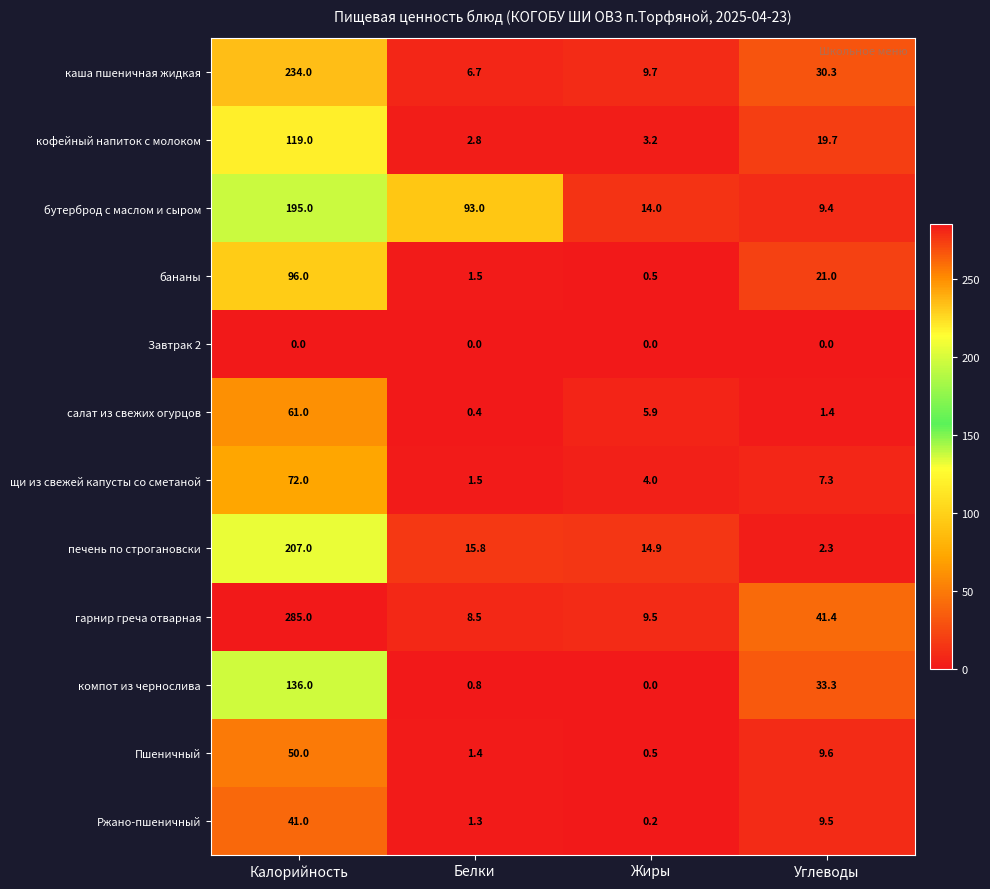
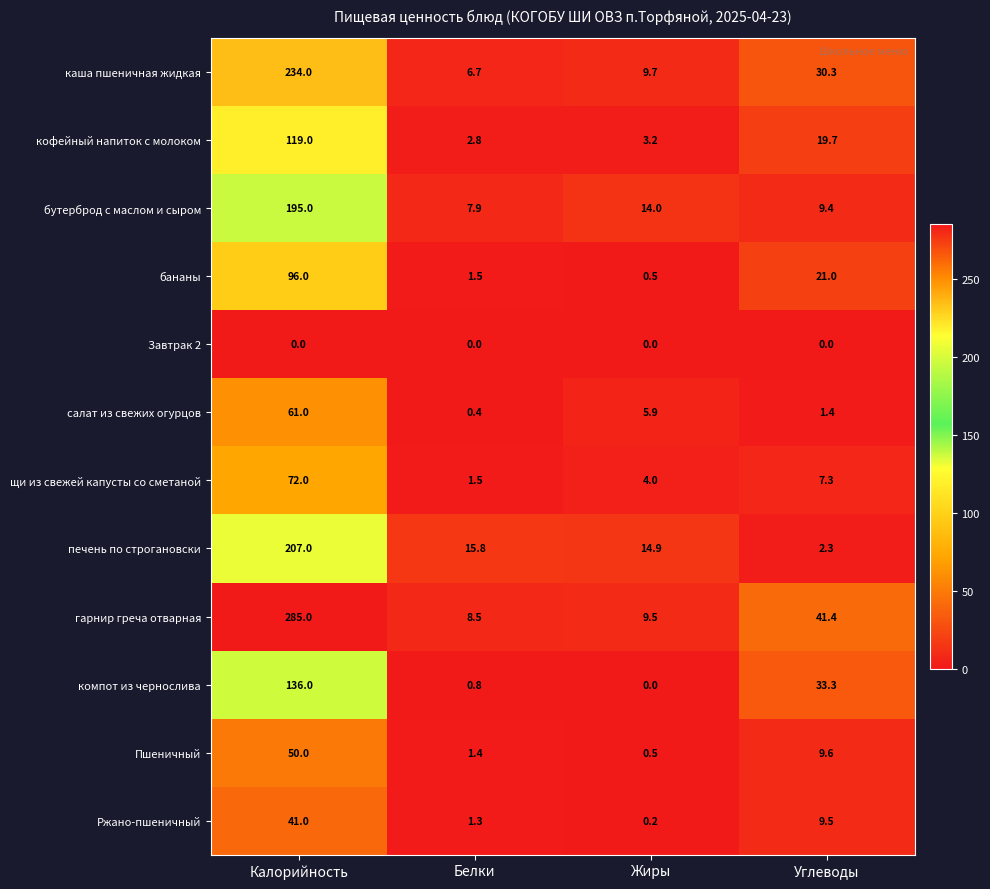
бутерброд с маслом и сыром, Белки: 93.0 -> 7.9
